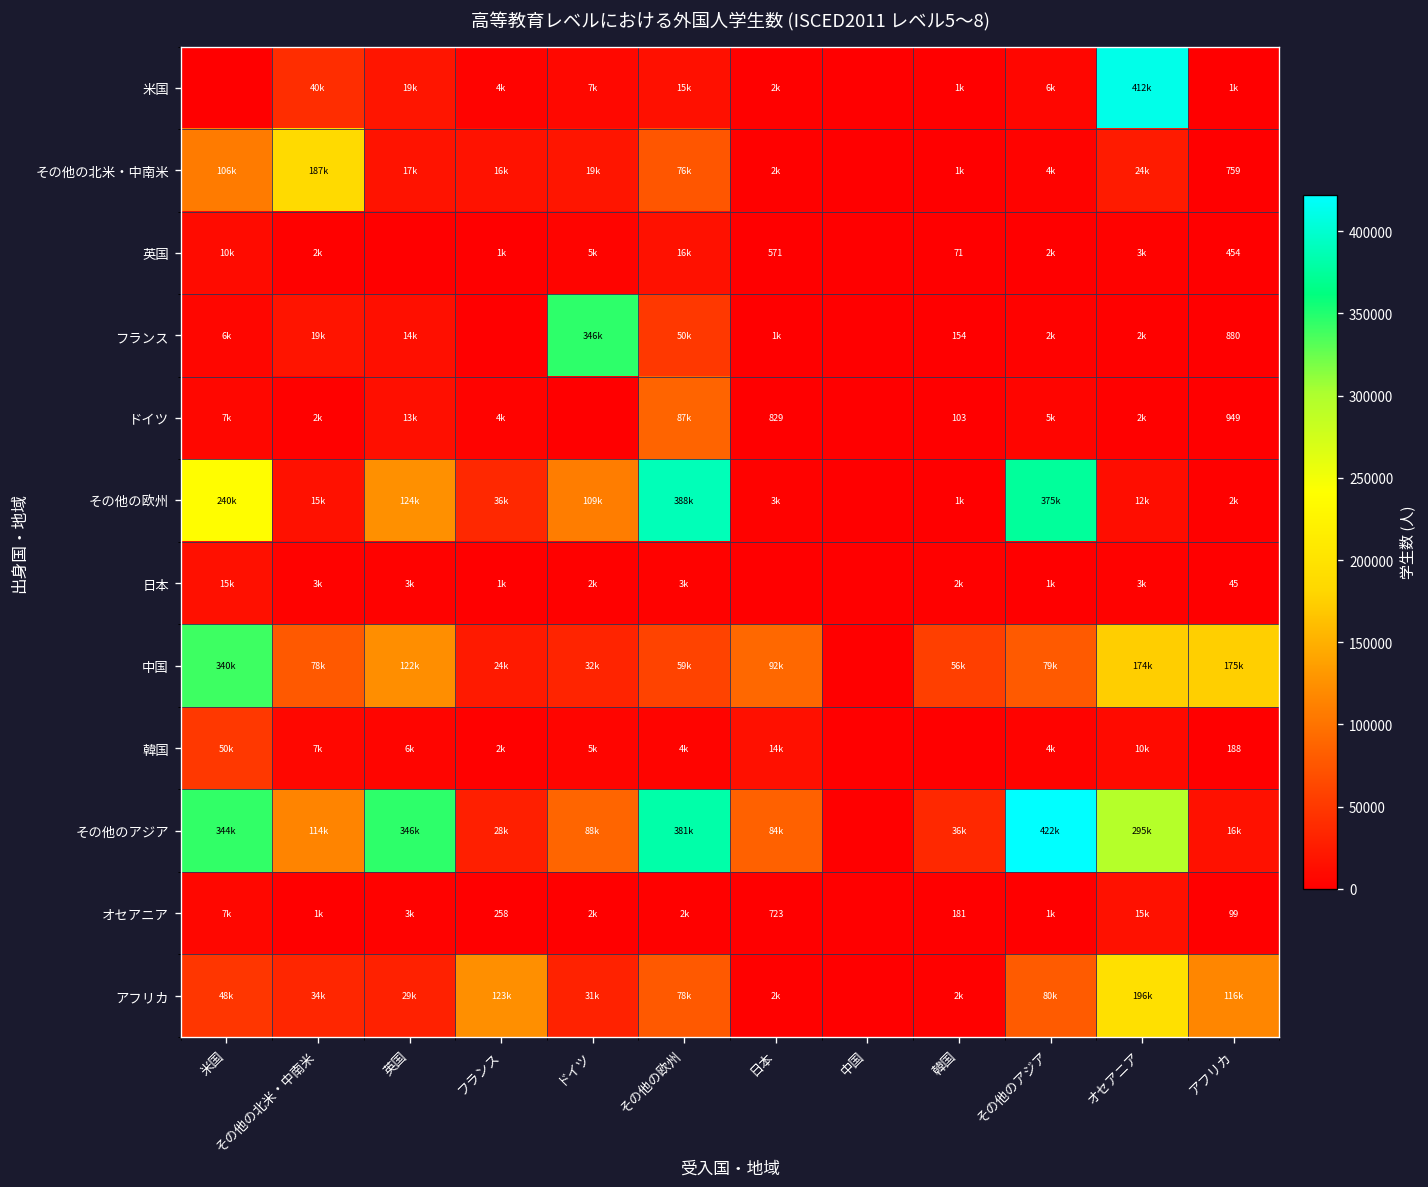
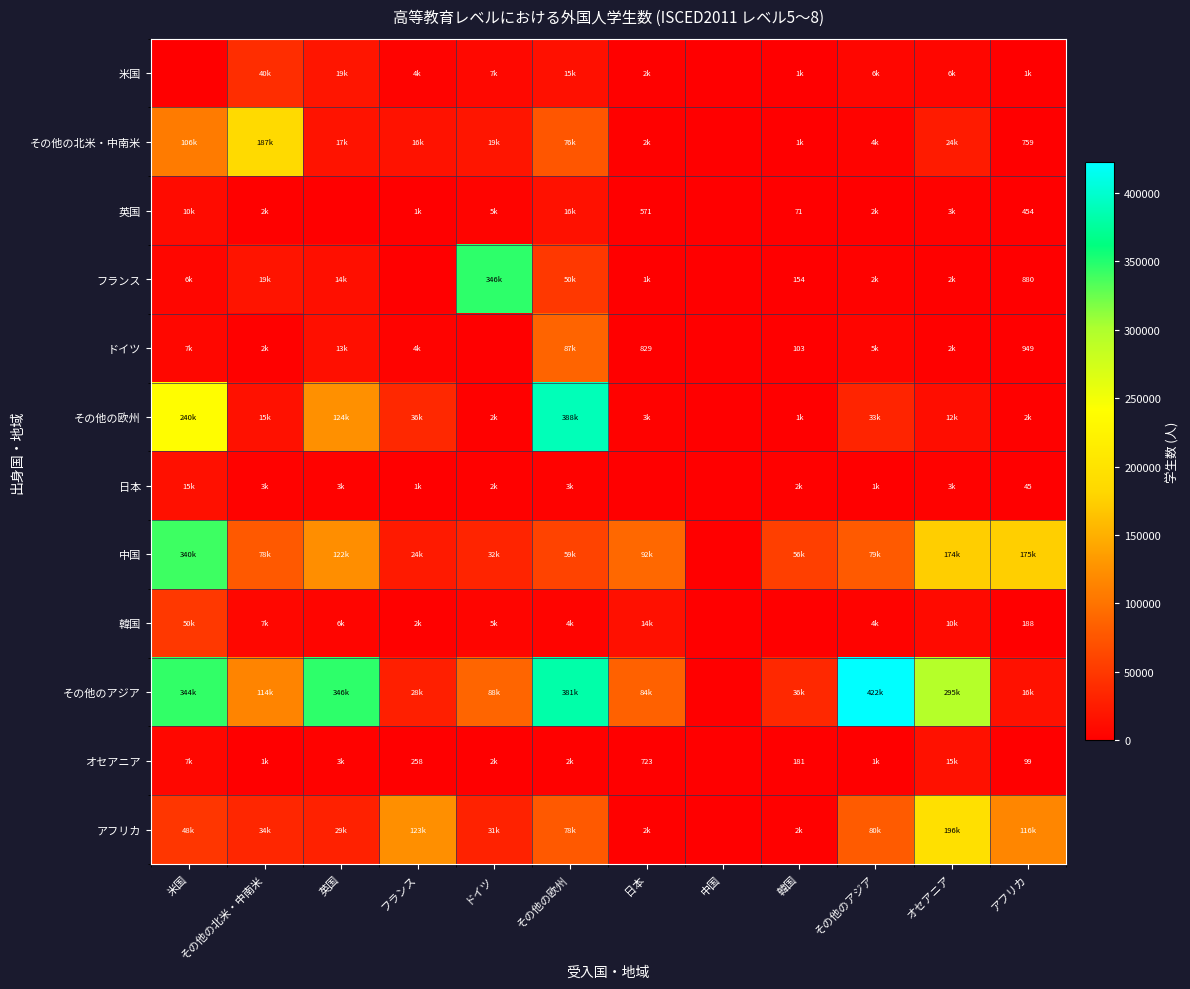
米国, オセアニア: 412k -> 6k
その他の欧州, ドイツ: 109k -> 2k
その他の欧州, その他のアジア: 375k -> 33k
